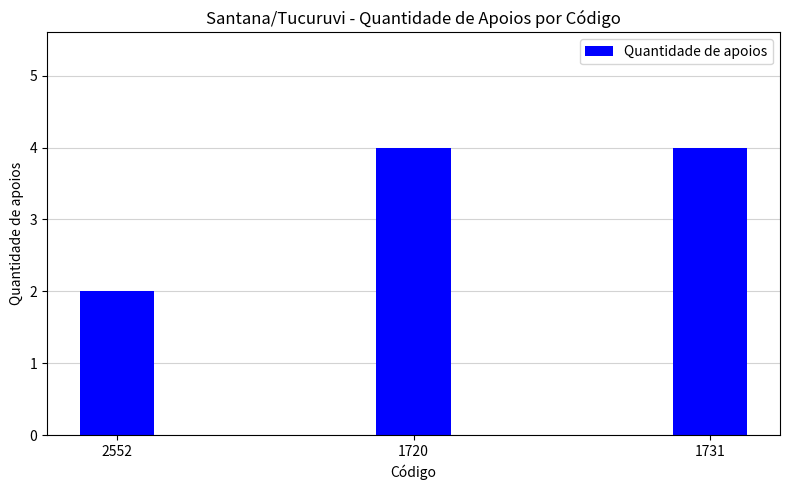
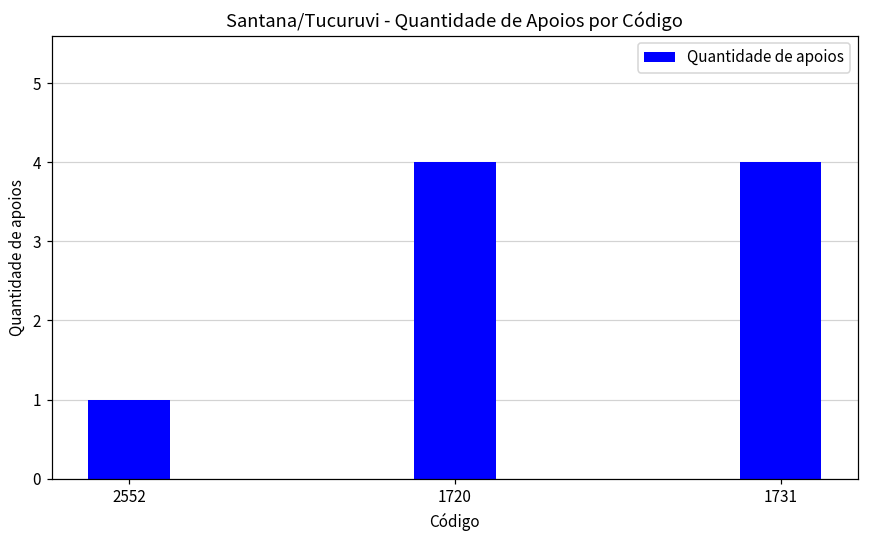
2552: 2 -> 1
